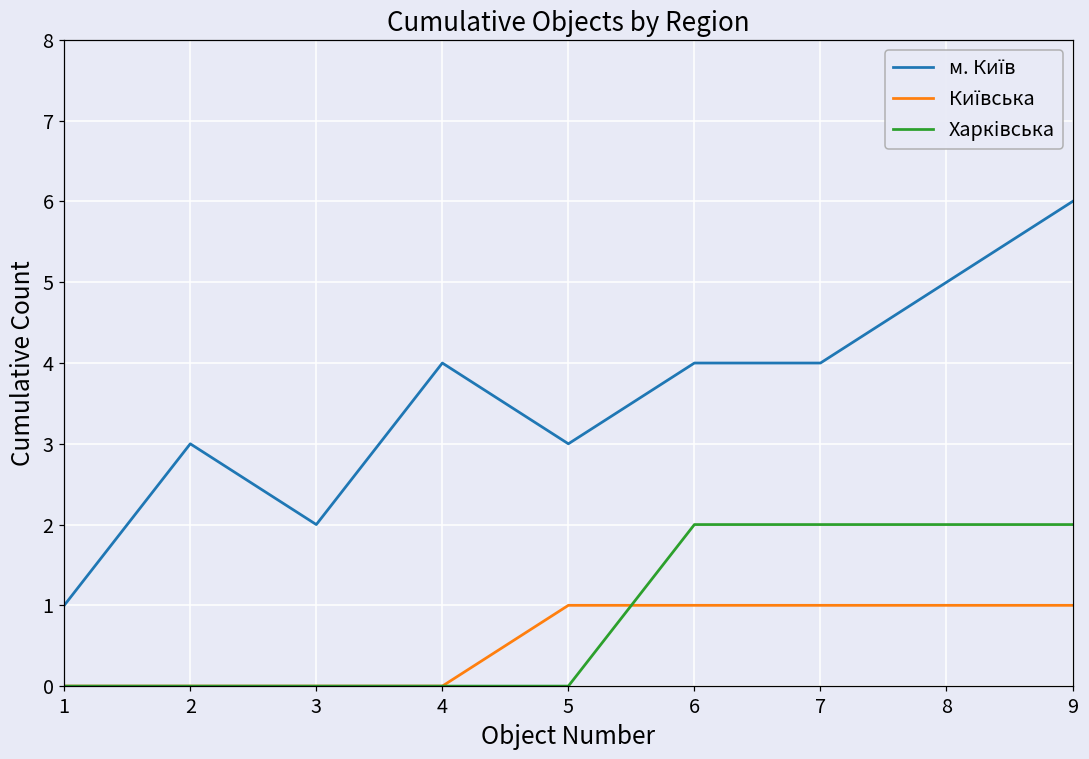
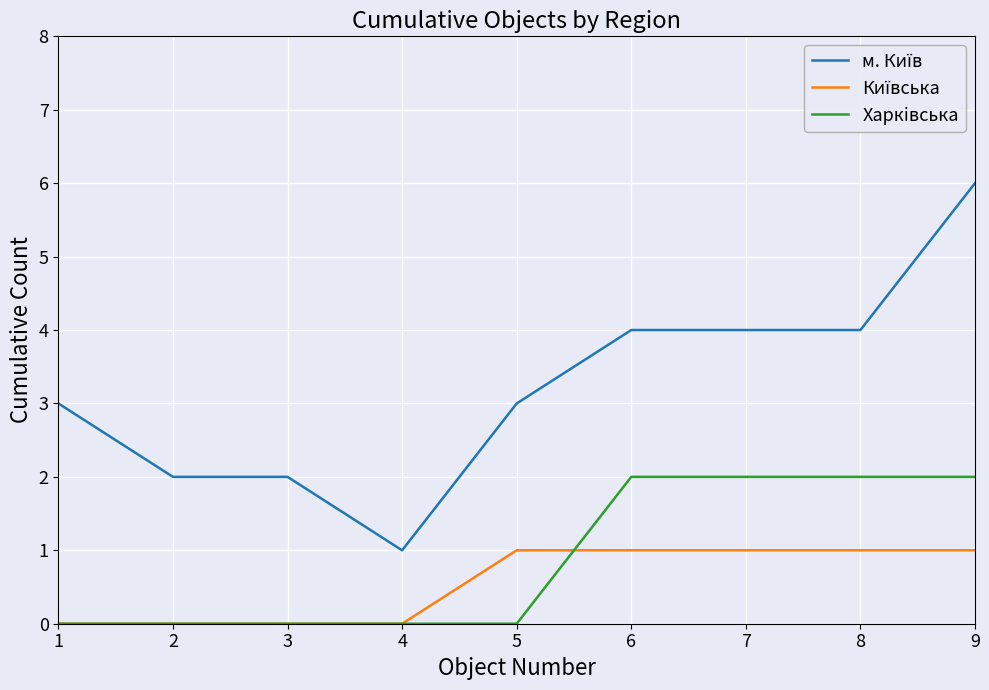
м. Київ, 1: 1 -> 3
м. Київ, 2: 3 -> 2
м. Київ, 4: 4 -> 1
м. Київ, 8: 5 -> 4
